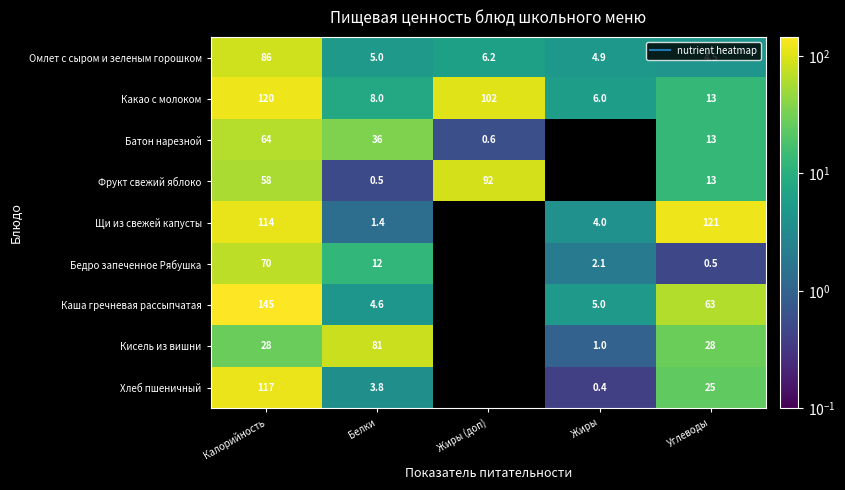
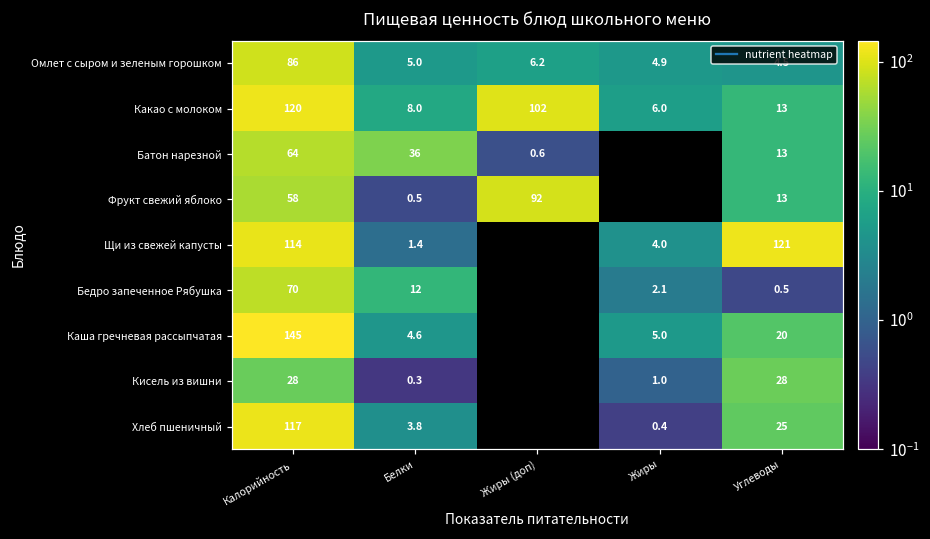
Каша гречневая рассыпчатая, Углеводы: 63 -> 20
Кисель из вишни, Белки: 81 -> 0.3
